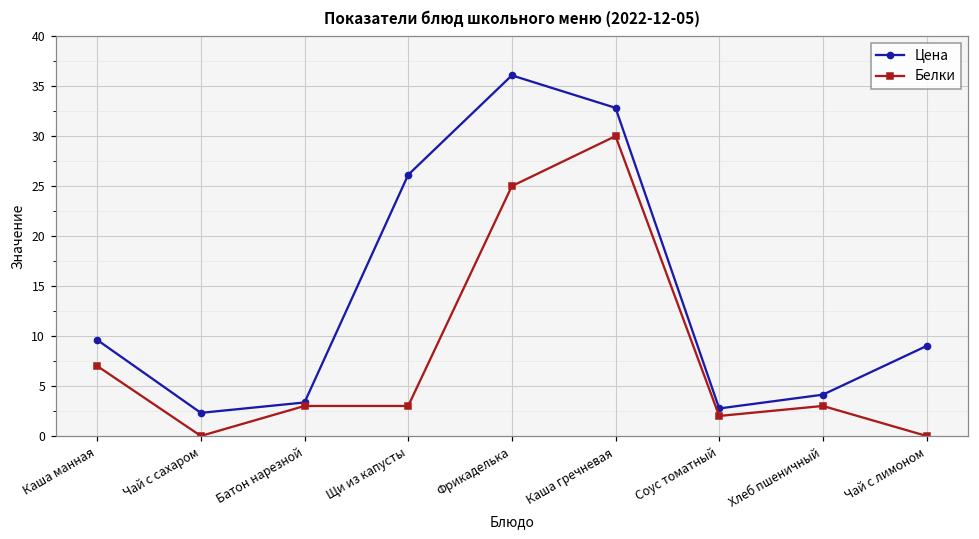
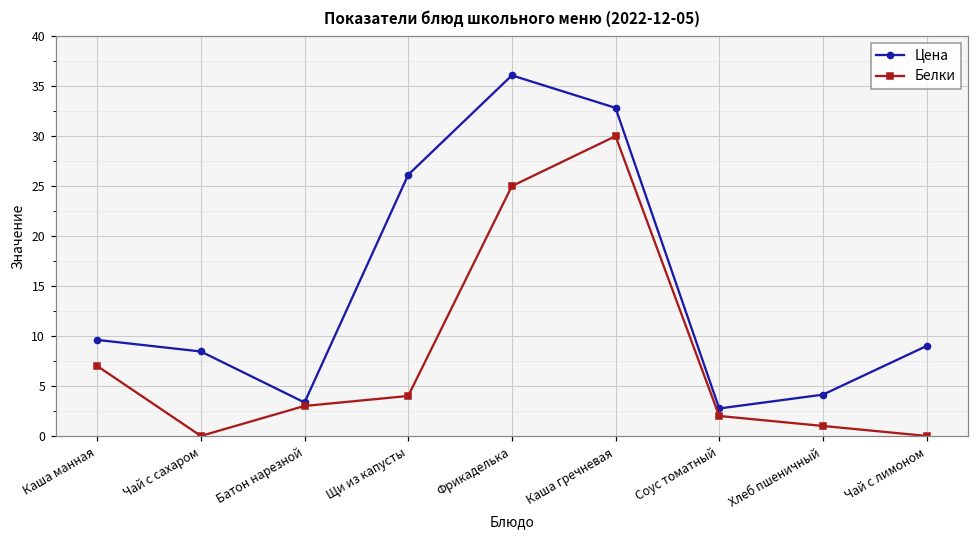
Цена, Чай с сахаром: 2 -> 8
Белки, Щи из капусты: 3 -> 4
Белки, Хлеб пшеничный: 3 -> 1
